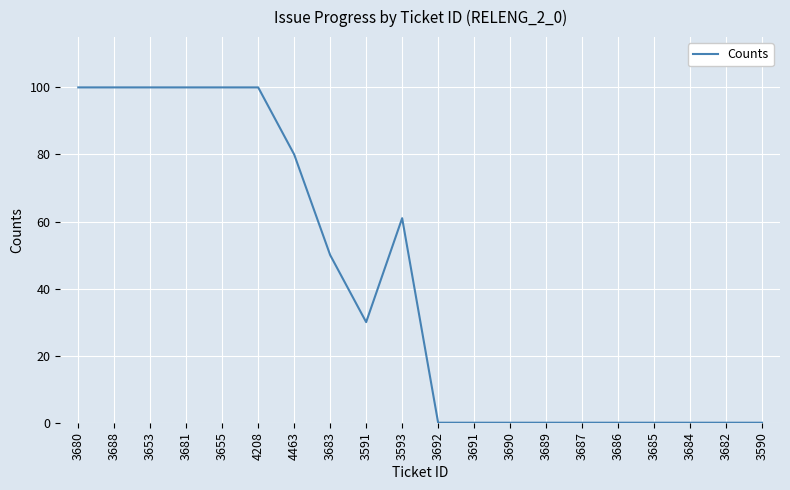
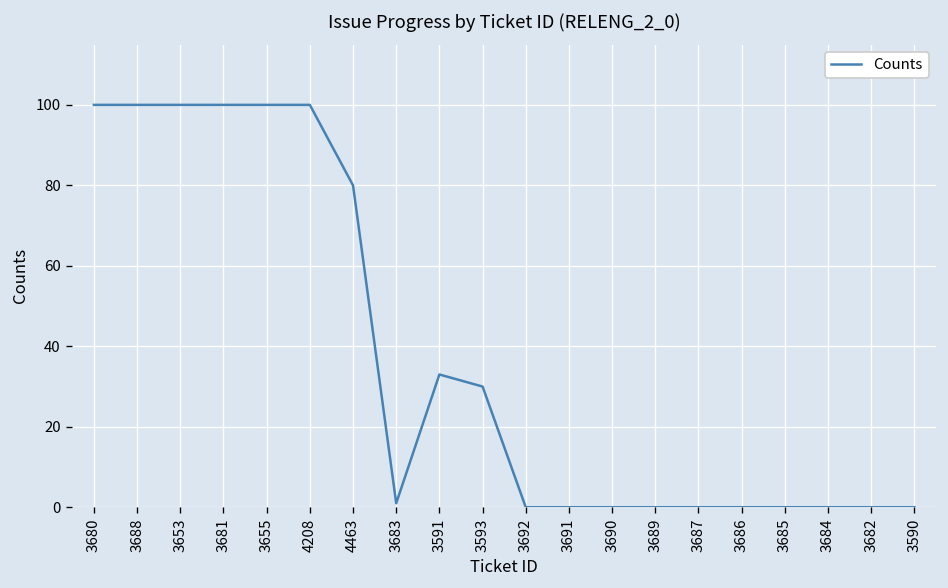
3683: 50 -> 1
3591: 30 -> 33
3593: 61 -> 30
